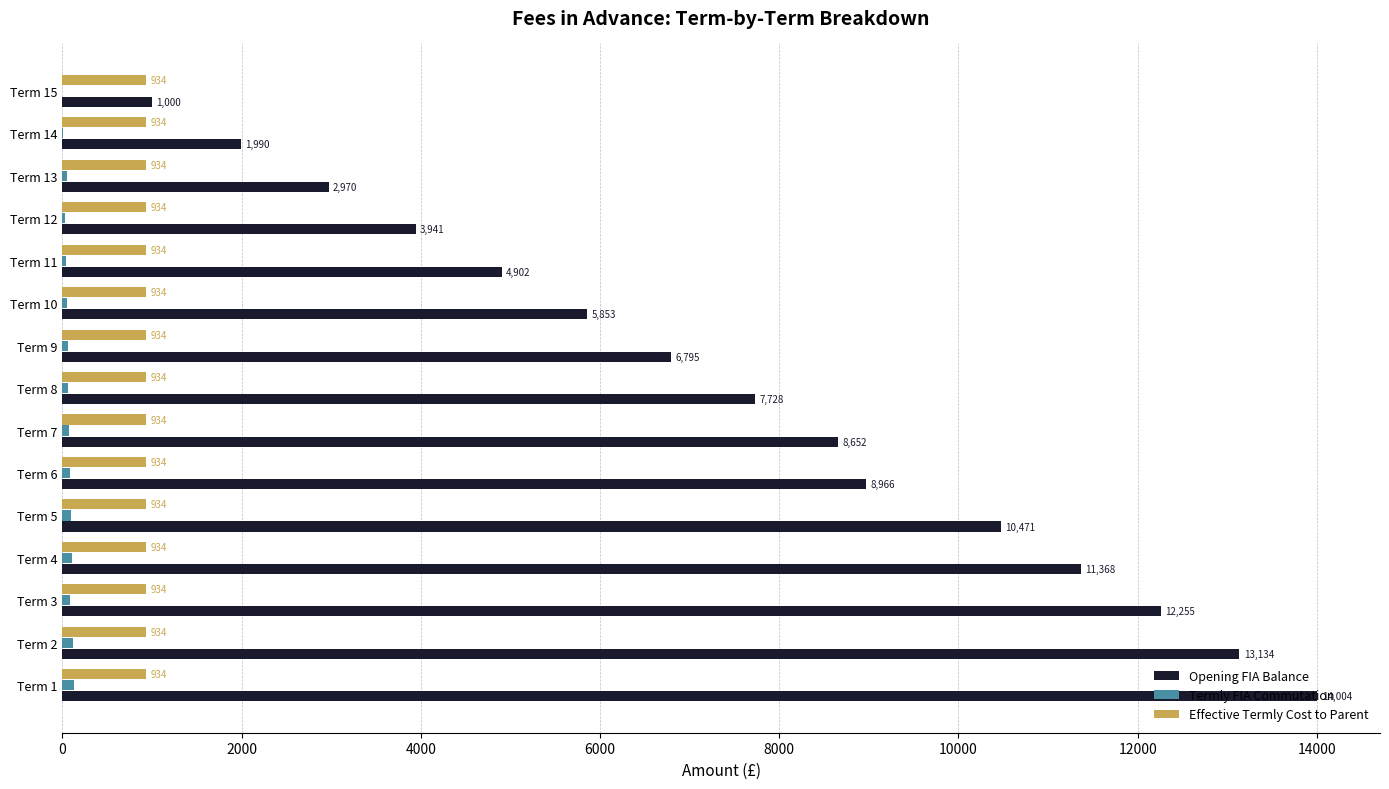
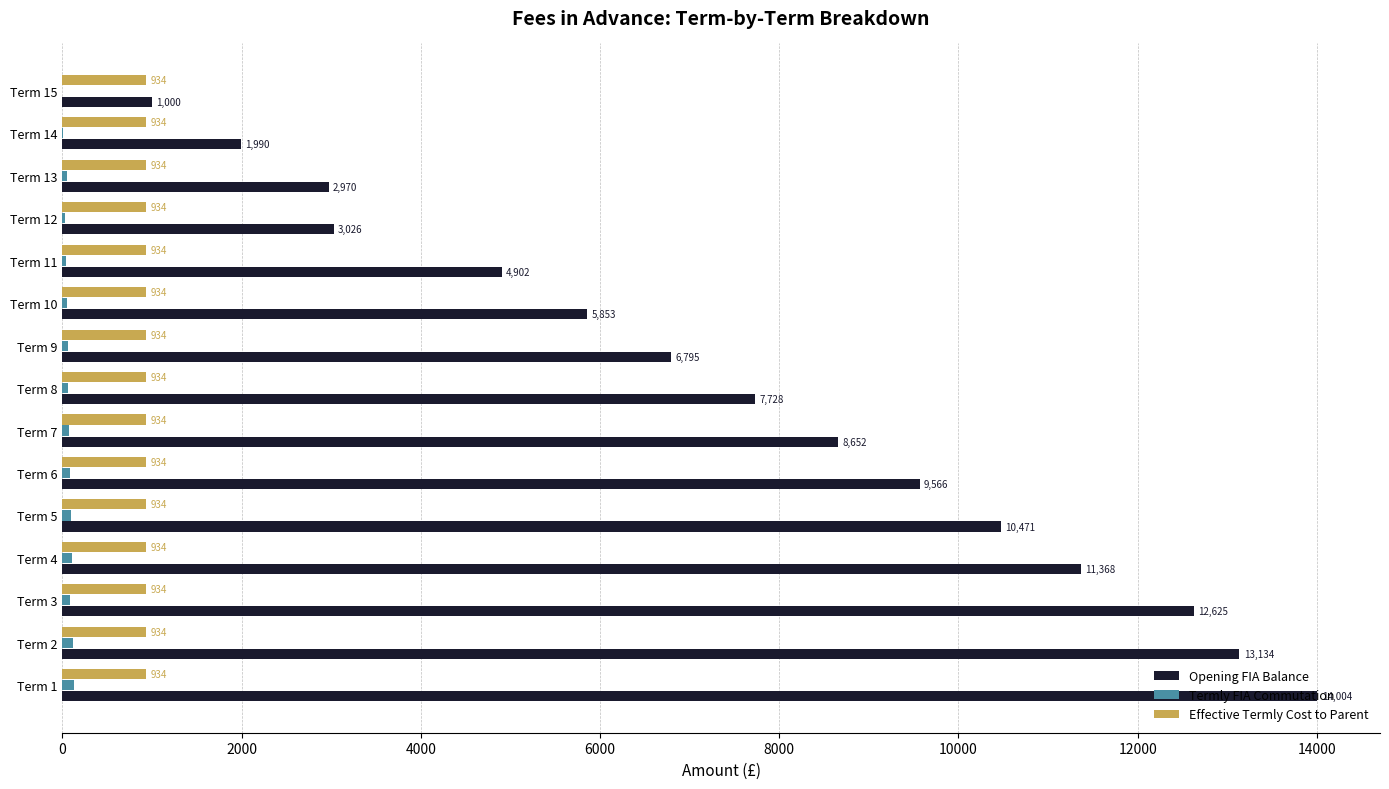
Opening FIA Balance, Term 12: 3,941 -> 3,026
Opening FIA Balance, Term 6: 8,966 -> 9,566
Opening FIA Balance, Term 3: 12,255 -> 12,625
